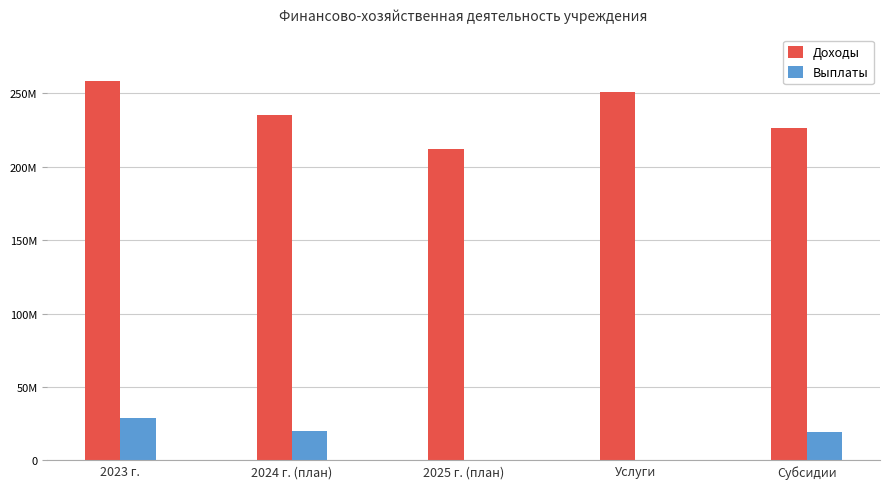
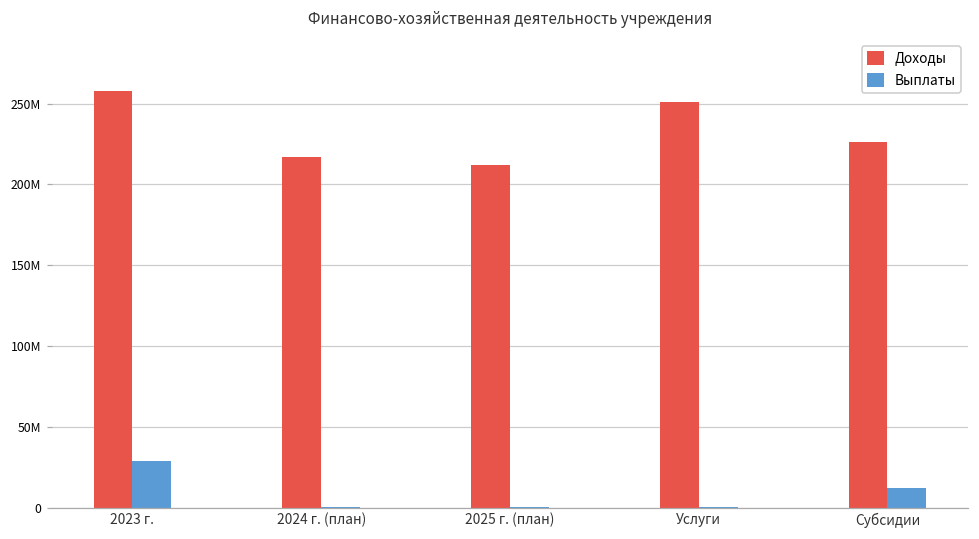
Доходы, 2024 г. (план): 235000000 -> 217000000
Выплаты, 2024 г. (план): 20000000 -> 0
Выплаты, Субсидии: 20000000 -> 12000000
